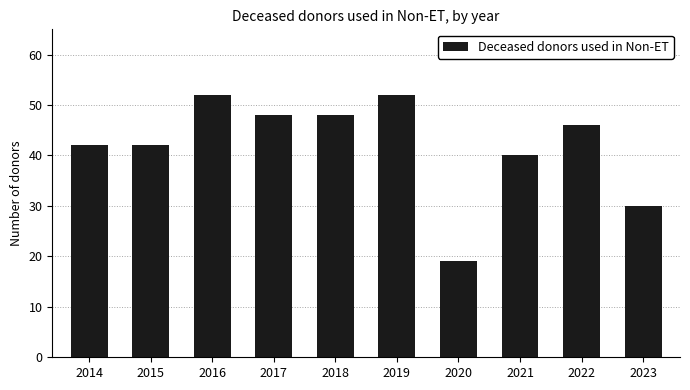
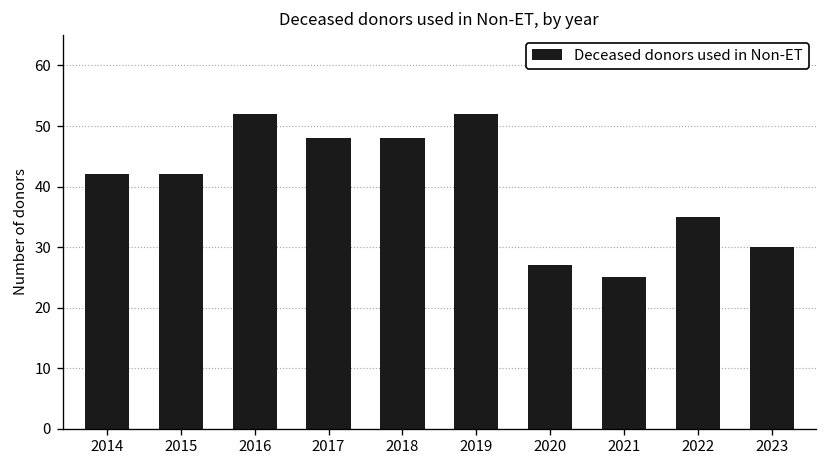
2020: 19 -> 27
2021: 40 -> 25
2022: 46 -> 35
